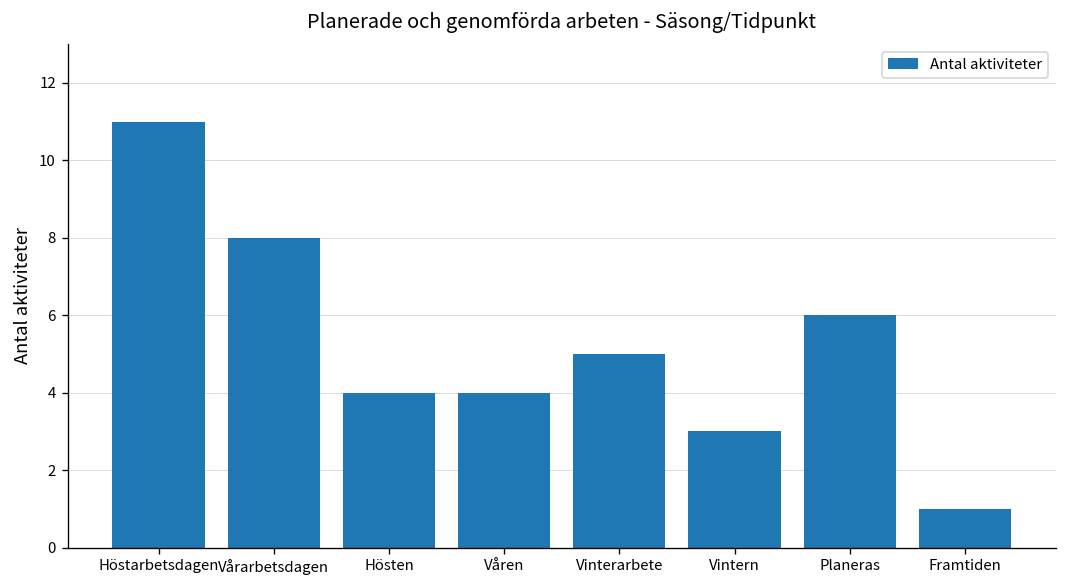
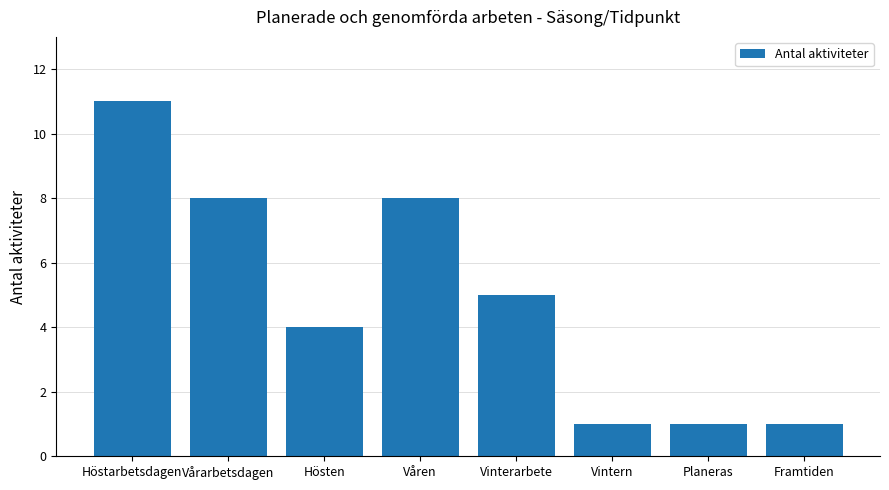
Våren: 4 -> 8
Vintern: 3 -> 1
Planeras: 6 -> 1
